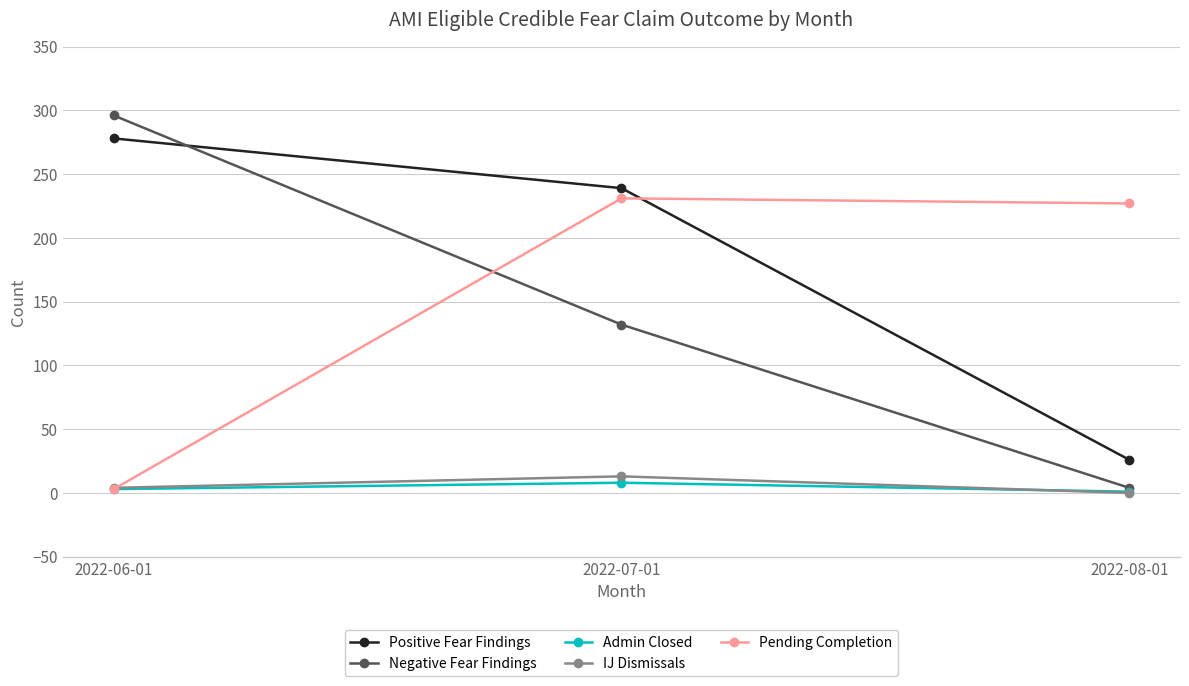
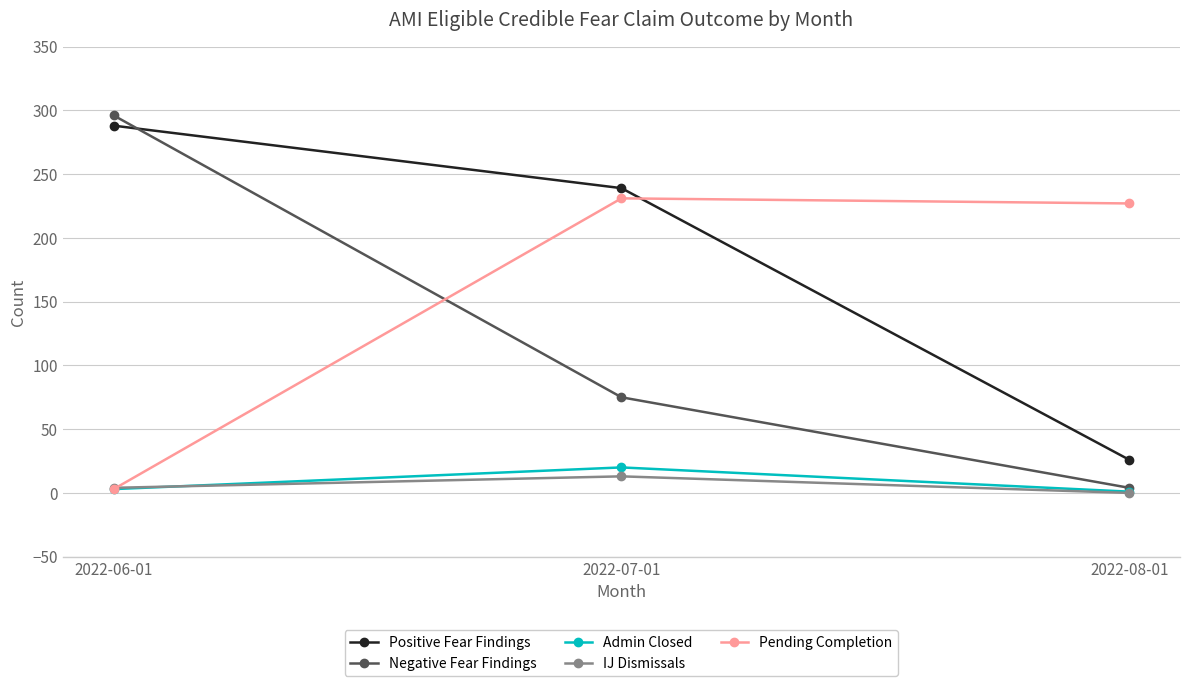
Positive Fear Findings, 2022-06-01: 278 -> 288
Negative Fear Findings, 2022-07-01: 132 -> 75
Admin Closed, 2022-07-01: 8 -> 20
